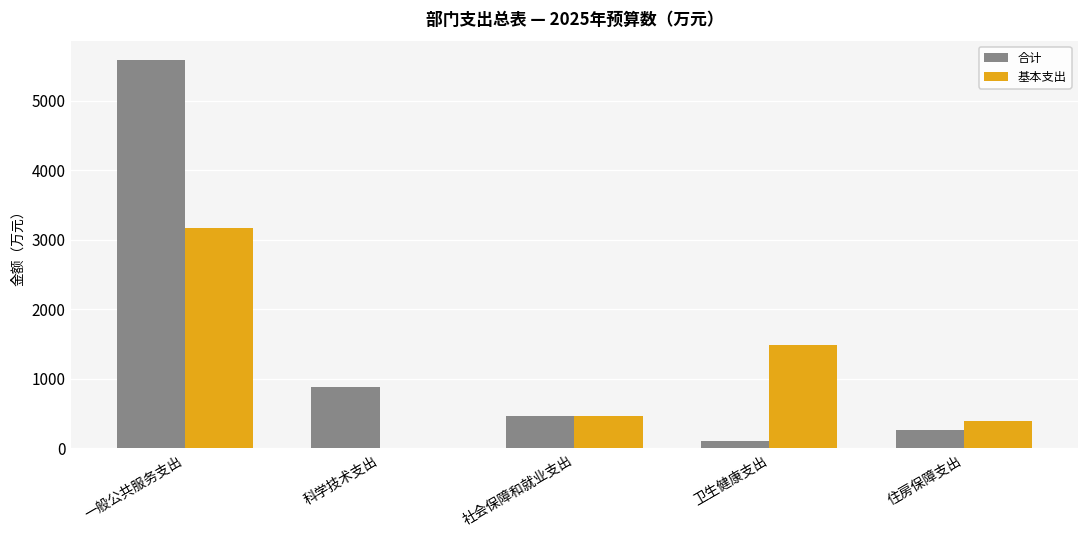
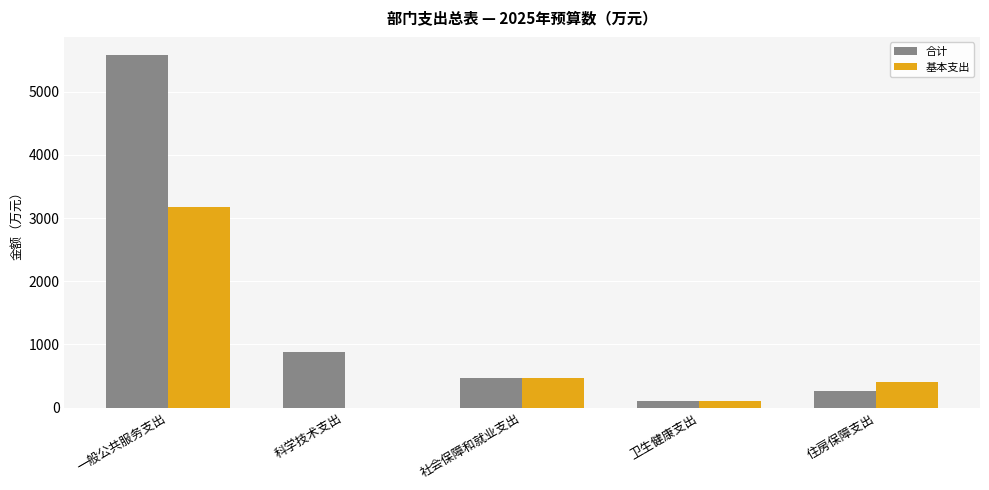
基本支出, 卫生健康支出: 1500 -> 100
